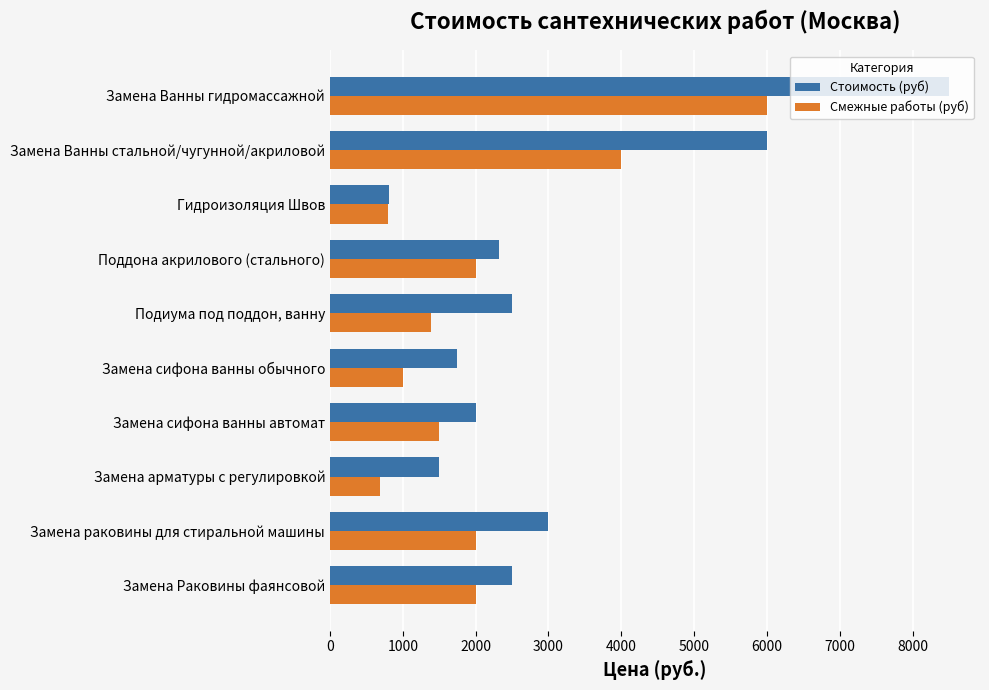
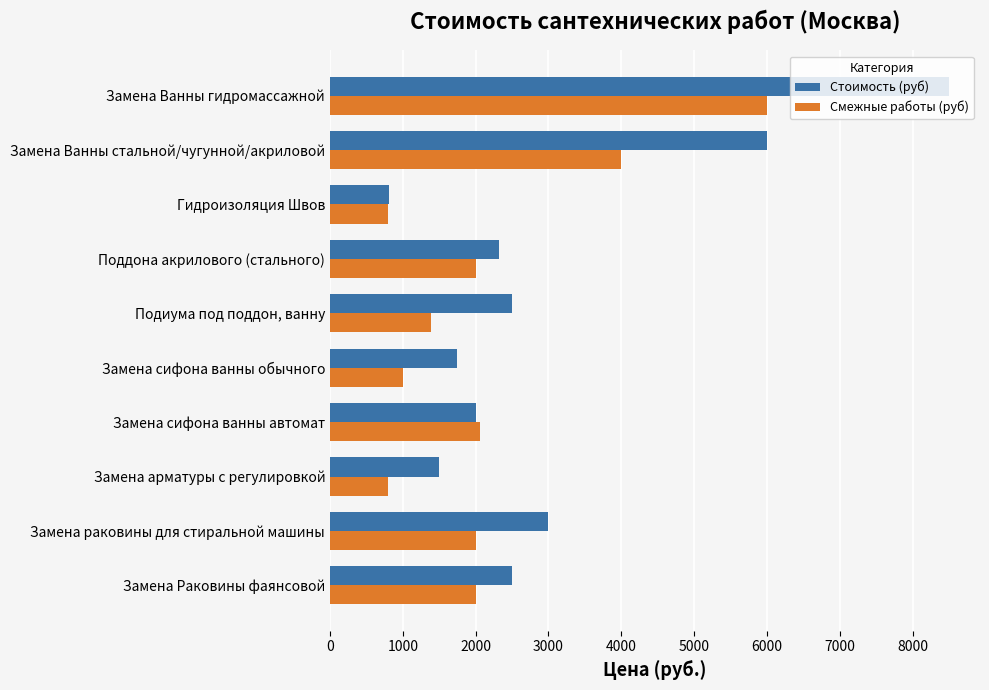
Смежные работы (руб), Замена сифона ванны автомат: 1500 -> 2100
Смежные работы (руб), Замена арматуры с регулировкой: 700 -> 800
